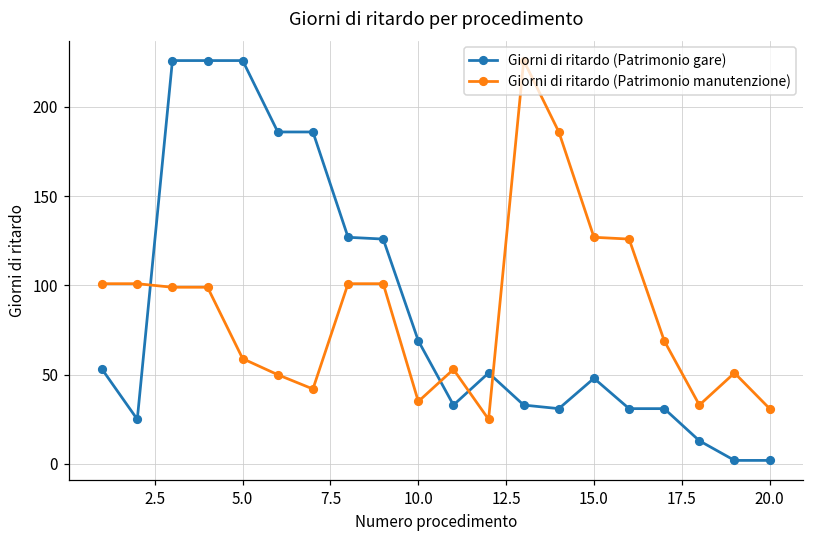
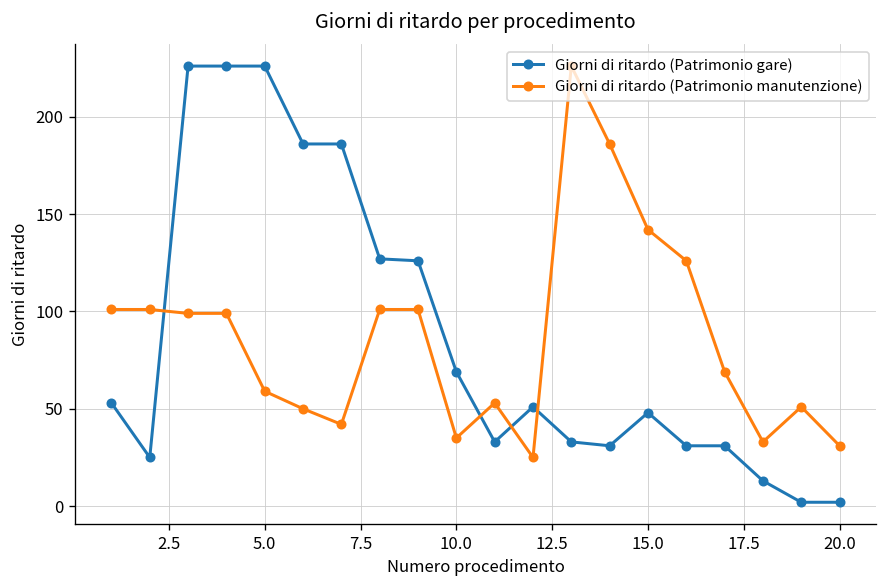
Giorni di ritardo (Patrimonio manutenzione), 15.0: 127 -> 142
